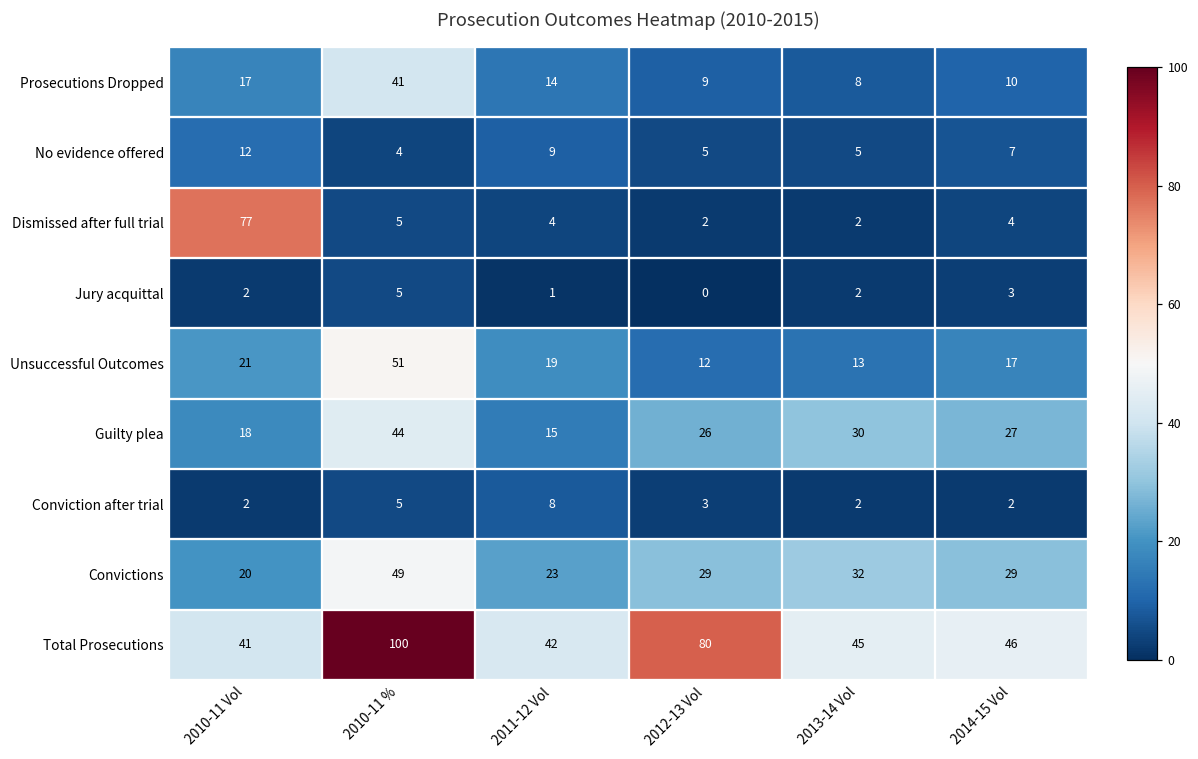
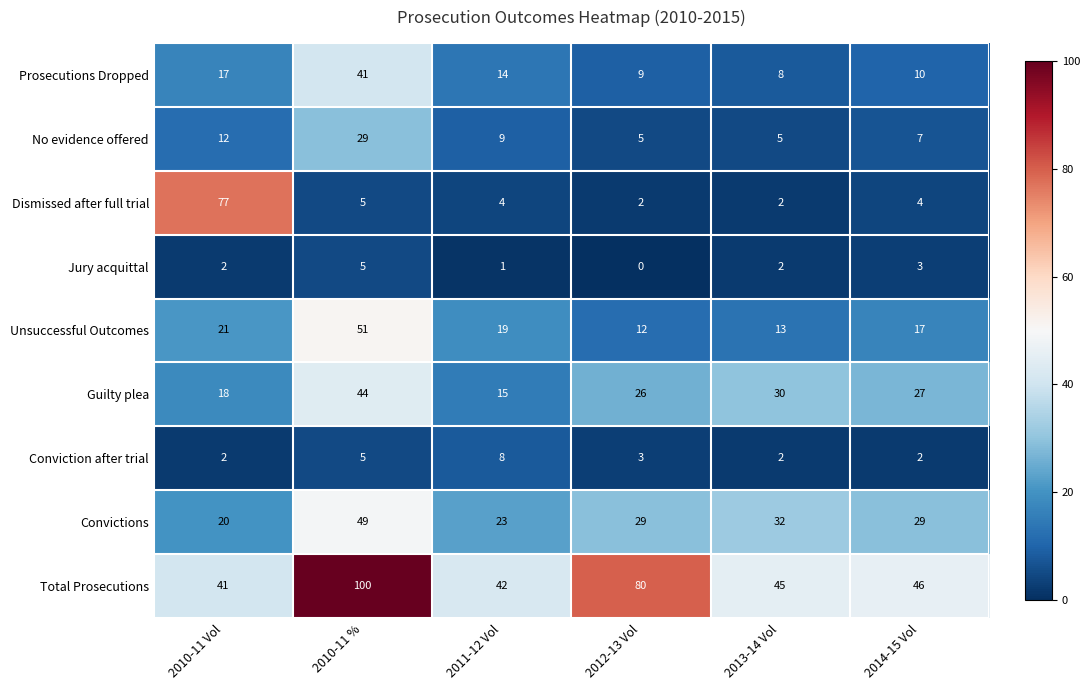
No evidence offered, 2010-11 %: 4 -> 29
